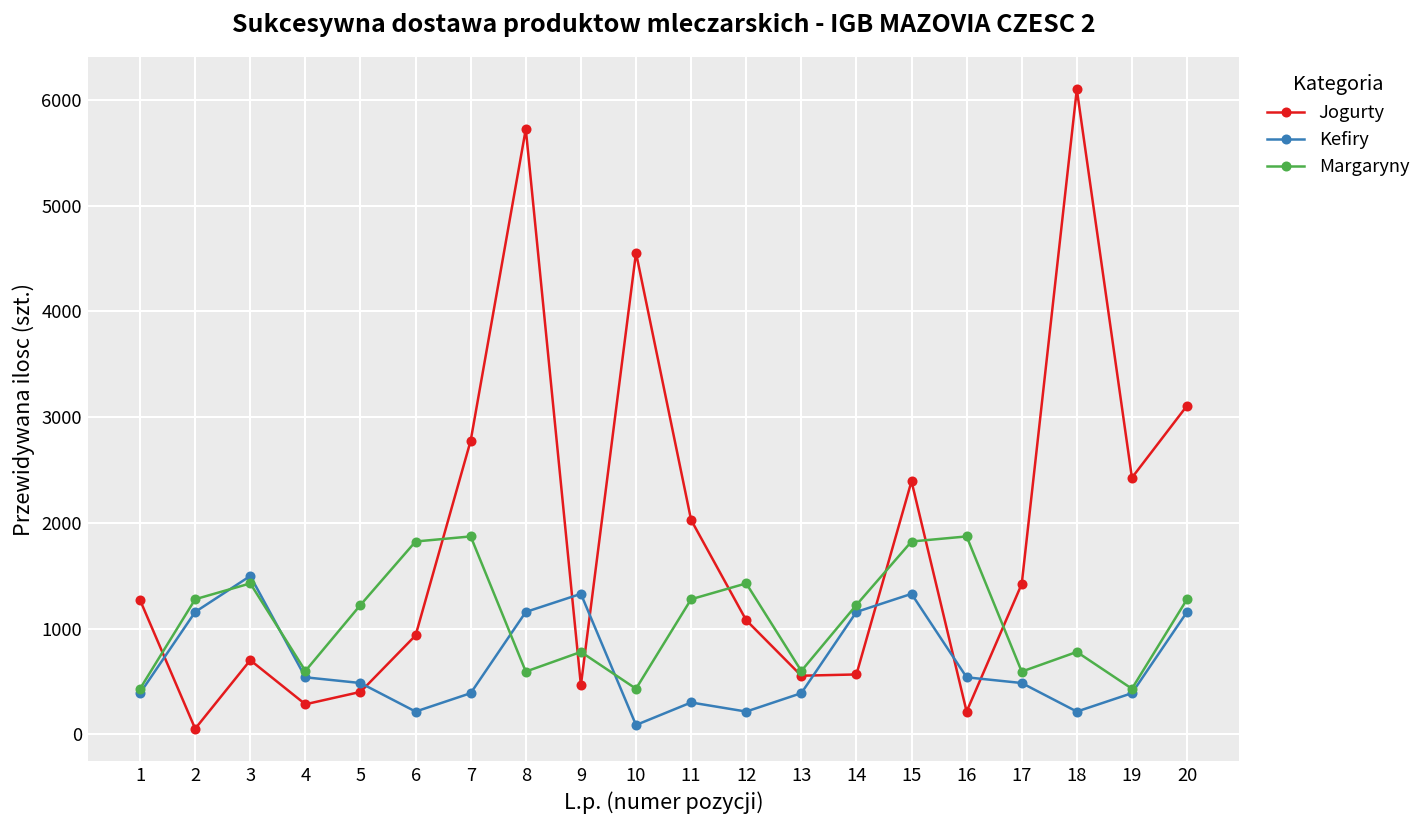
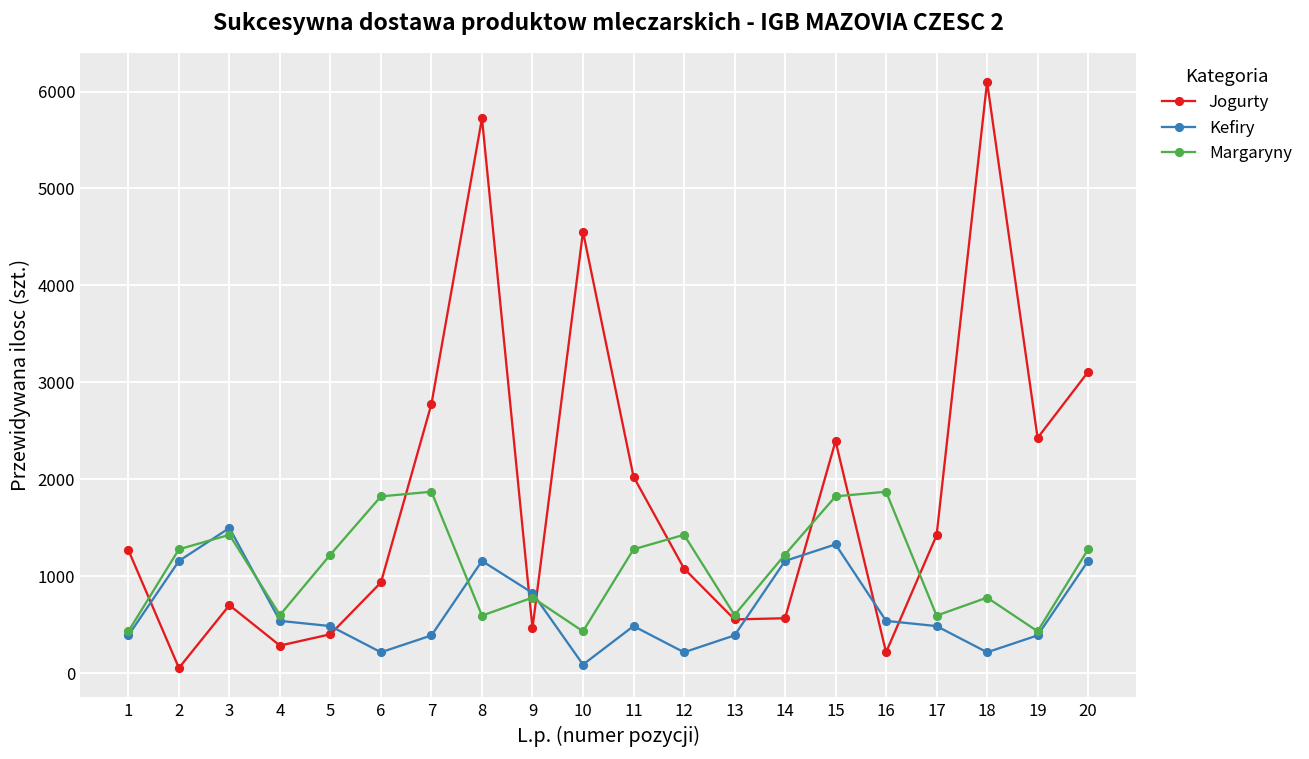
Kefiry, 9: 1300 -> 800
Kefiry, 11: 300 -> 500
